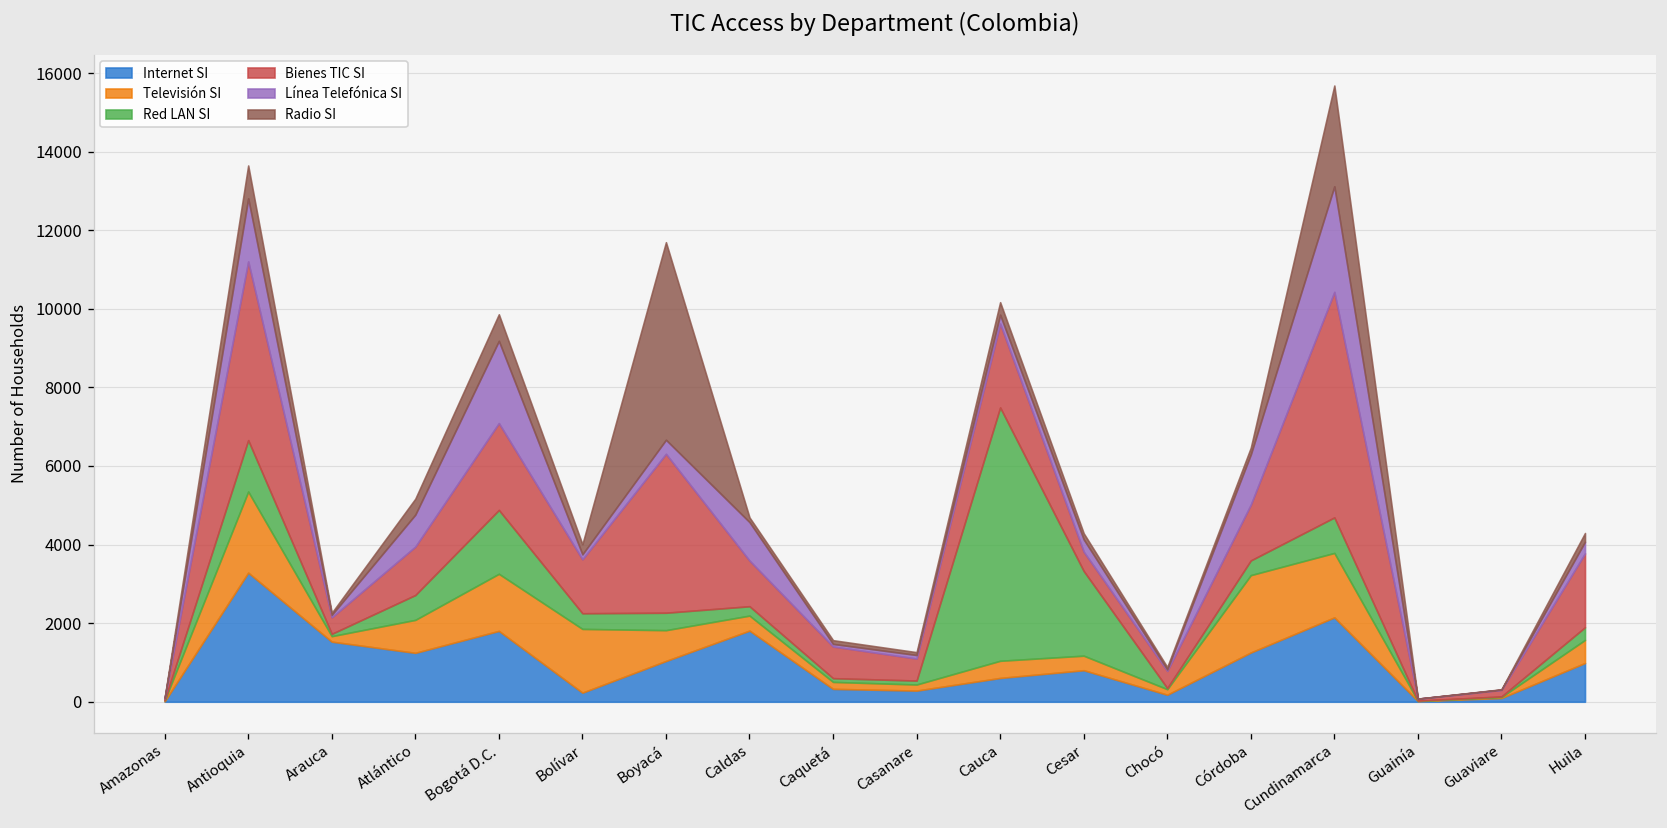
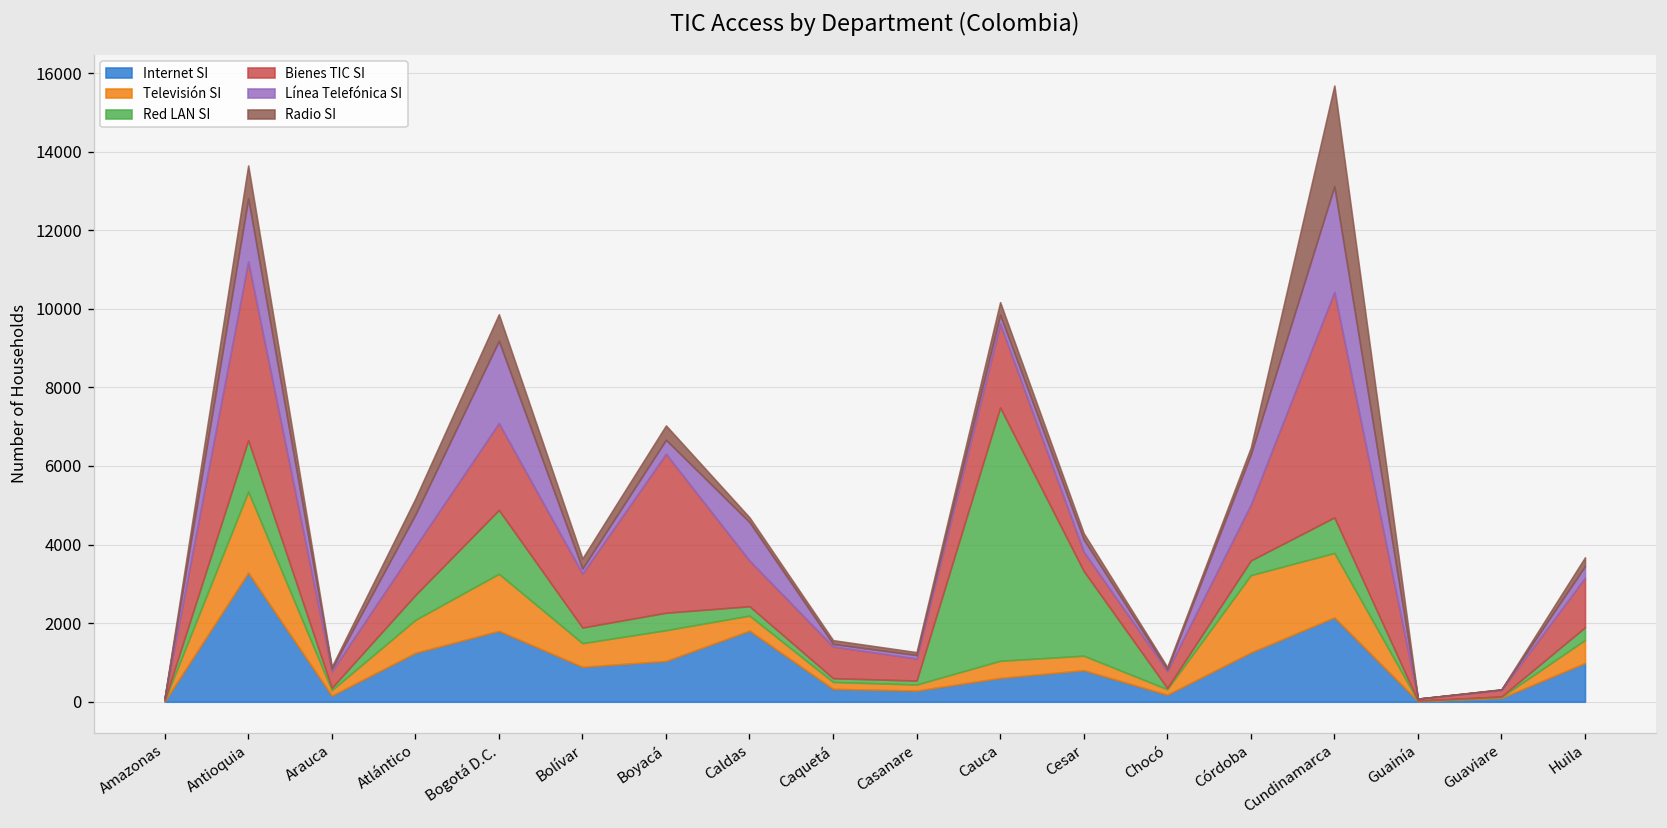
Internet SI, Arauca: 1500 -> 200
Internet SI, Bolívar: 200 -> 900
Televisión SI, Bolívar: 1600 -> 600
Radio SI, Boyacá: 5000 -> 400
Bienes TIC SI, Huila: 1900 -> 1300
